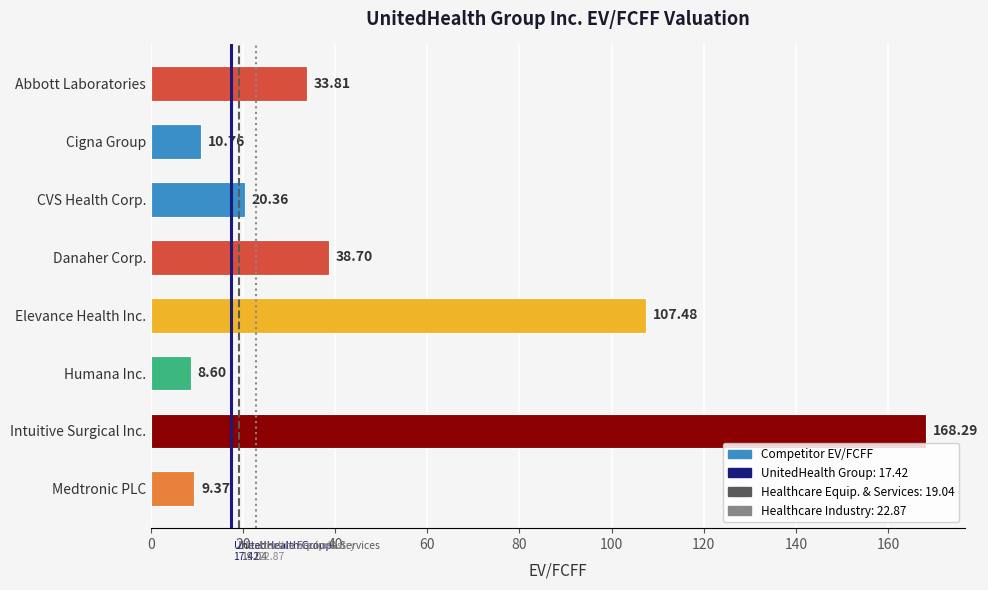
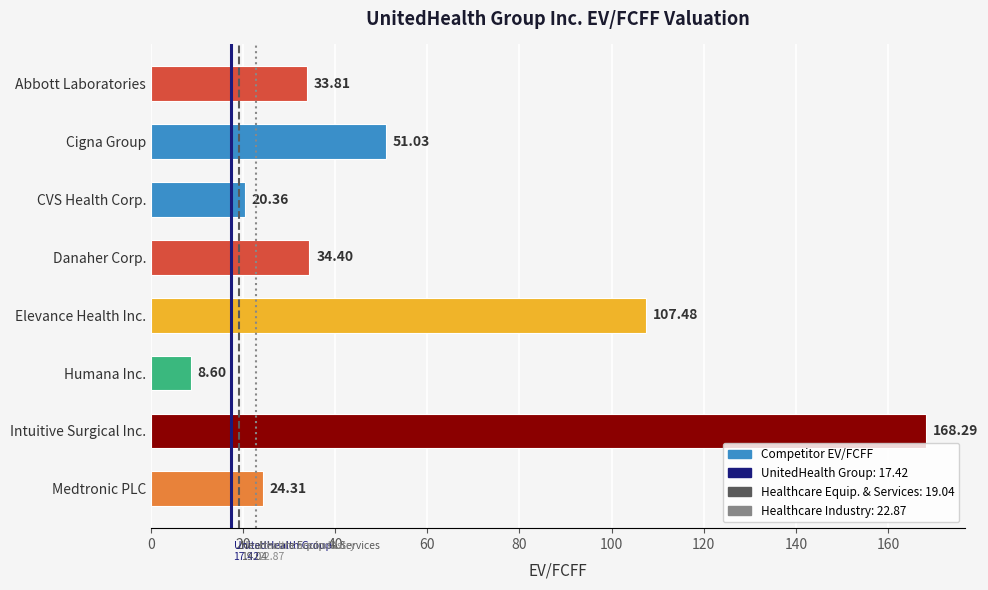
Cigna Group: 10.76 -> 51.03
Danaher Corp.: 38.70 -> 34.40
Medtronic PLC: 9.37 -> 24.31
